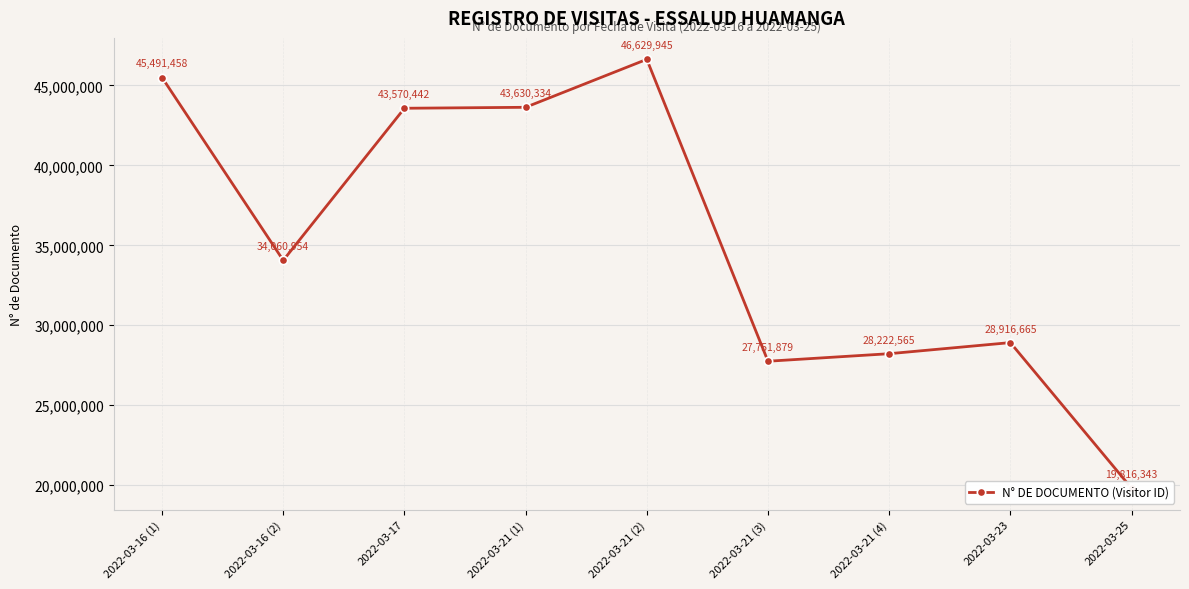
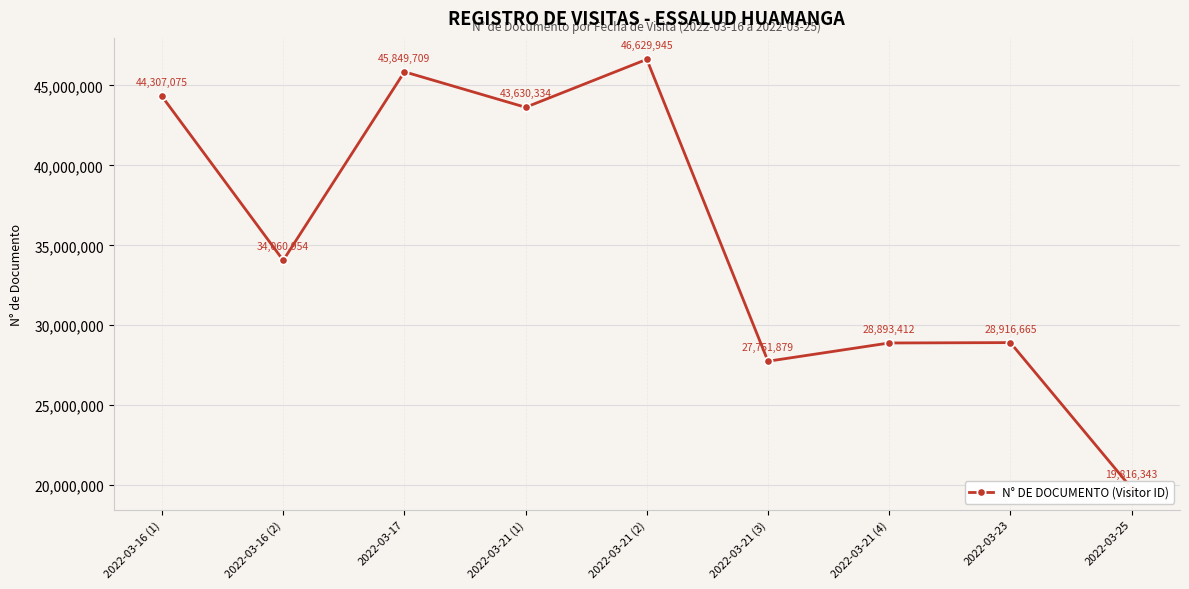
2022-03-16 (1): 45,491,458 -> 44,307,075
2022-03-17: 43,570,442 -> 45,849,709
2022-03-21 (4): 28,222,565 -> 28,893,412
